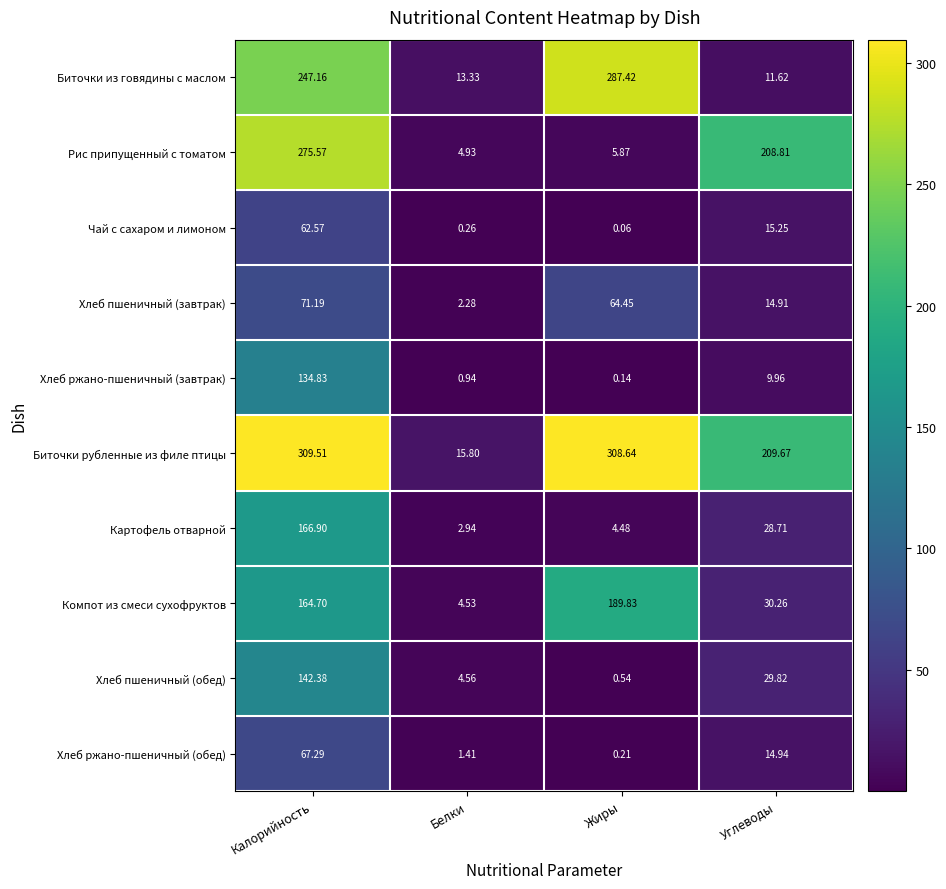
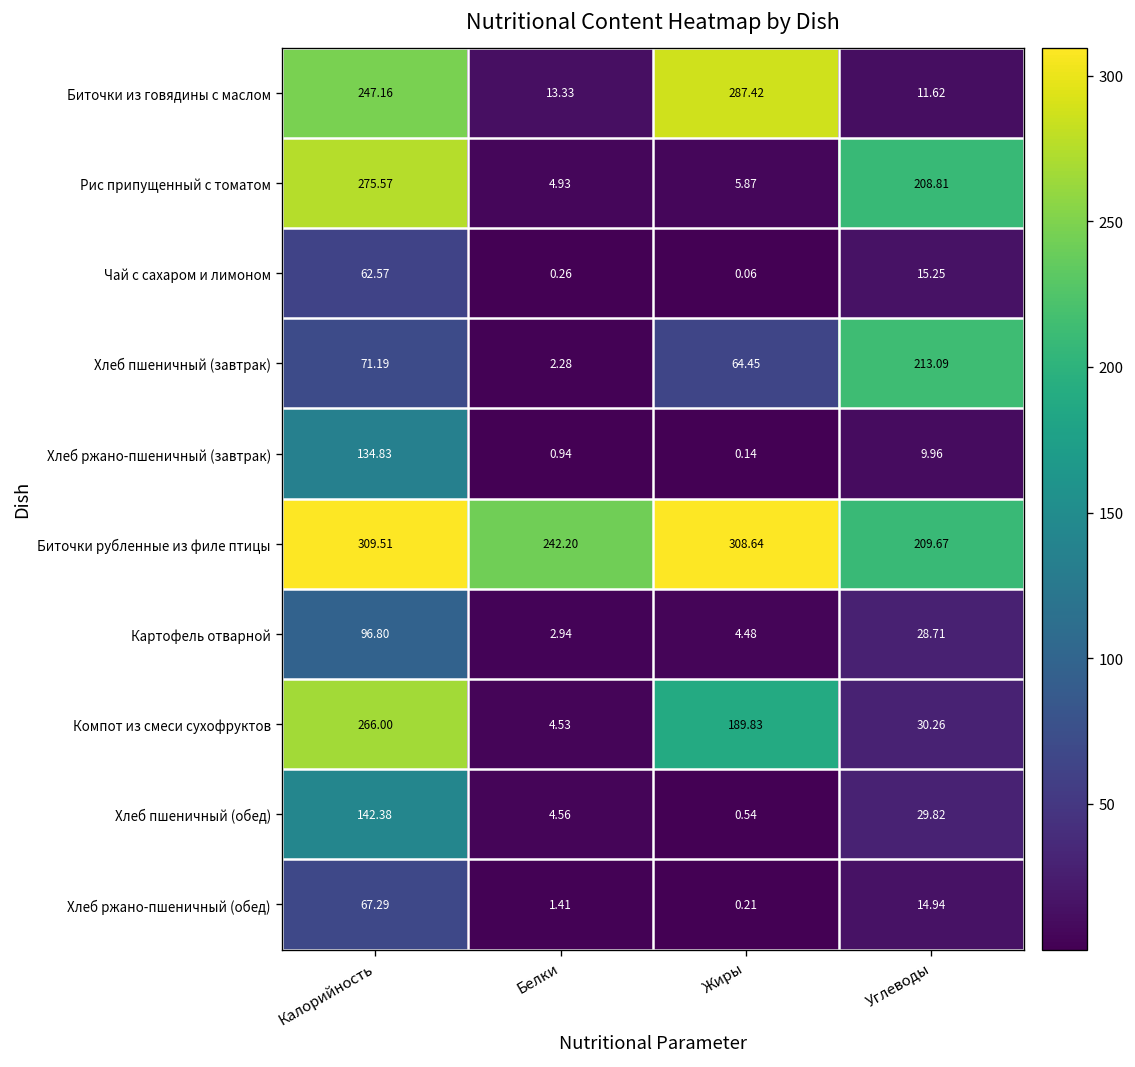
Хлеб пшеничный (завтрак), Углеводы: 14.91 -> 213.09
Биточки рубленные из филе птицы, Белки: 15.80 -> 242.20
Картофель отварной, Калорийность: 166.90 -> 96.80
Компот из смеси сухофруктов, Калорийность: 164.70 -> 266.00
